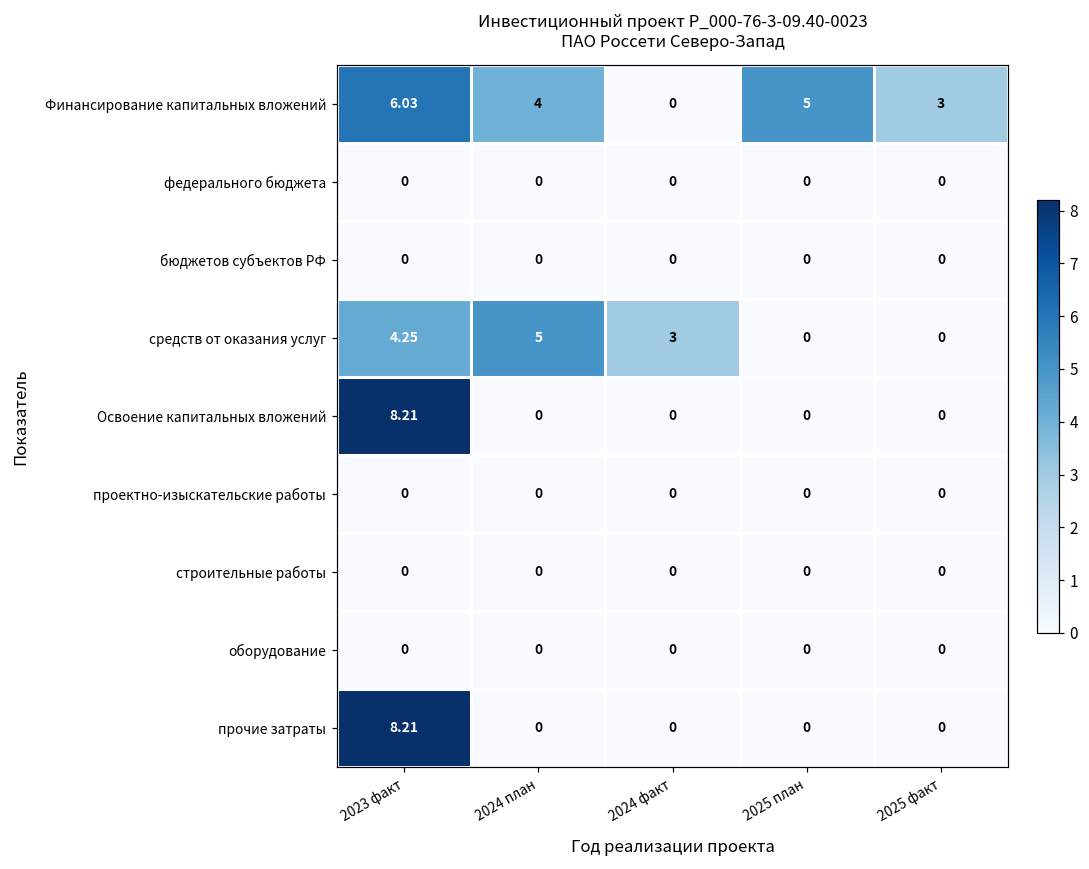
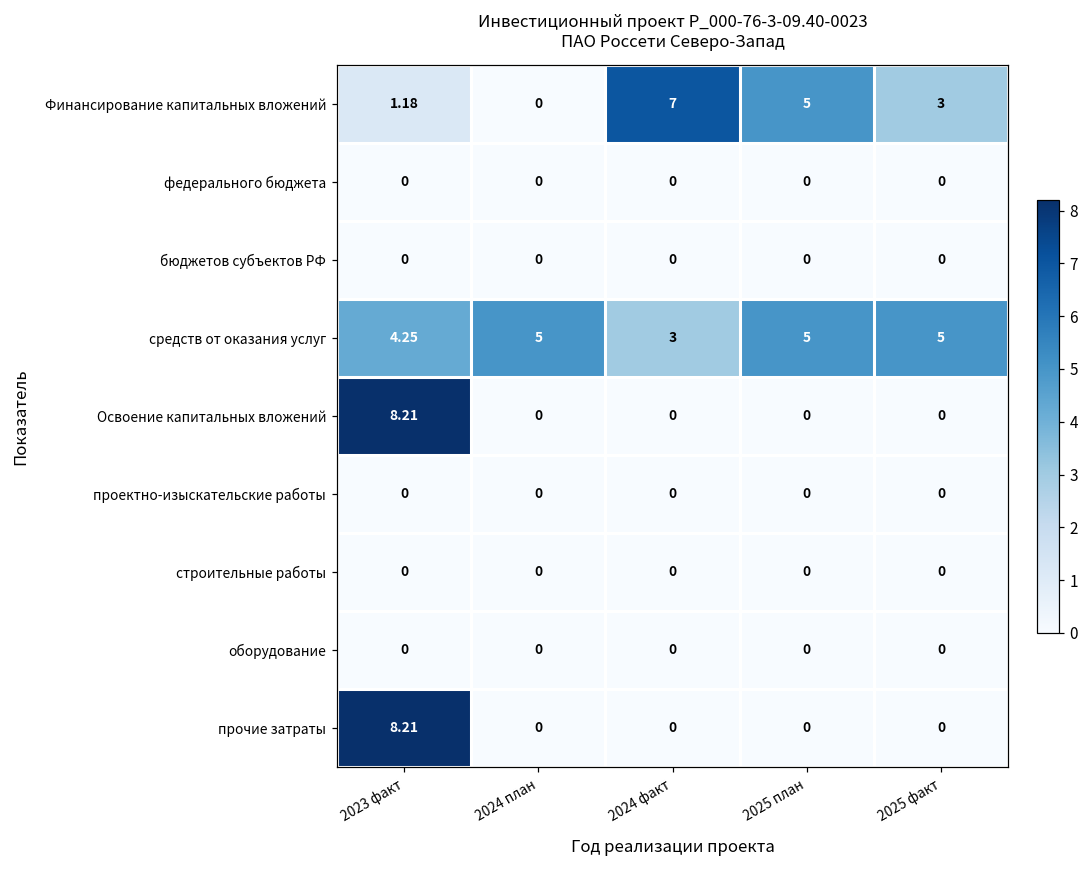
Финансирование капитальных вложений, 2023 факт: 6.03 -> 1.18
Финансирование капитальных вложений, 2024 план: 4 -> 0
Финансирование капитальных вложений, 2024 факт: 0 -> 7
средств от оказания услуг, 2025 план: 0 -> 5
средств от оказания услуг, 2025 факт: 0 -> 5
